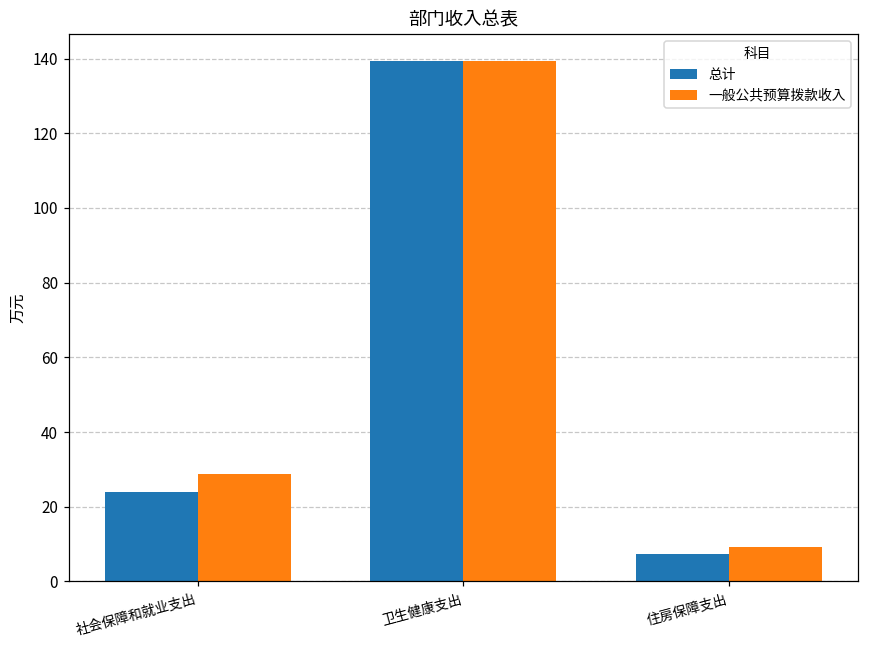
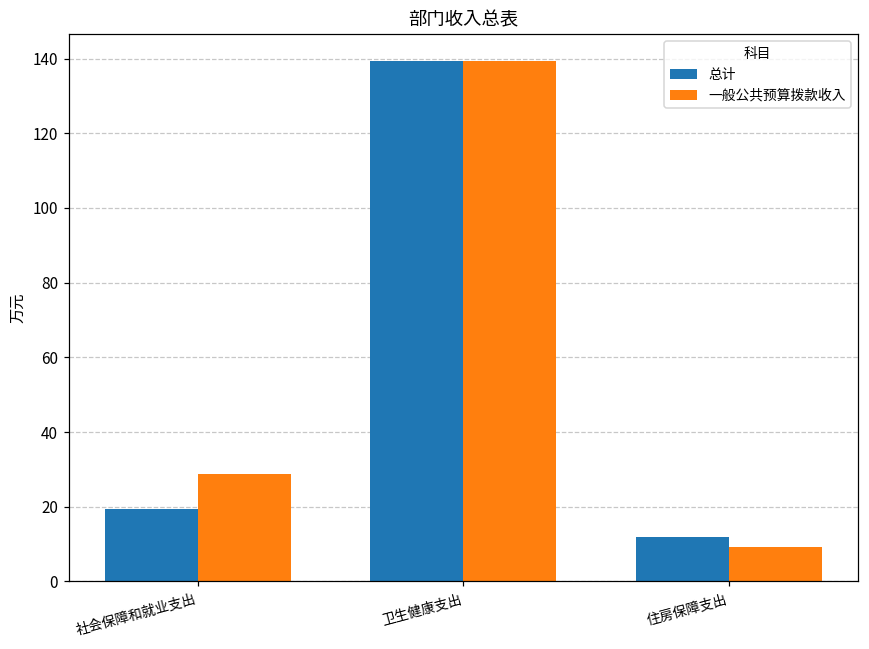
总计, 社会保障和就业支出: 24 -> 19
总计, 住房保障支出: 7 -> 12
